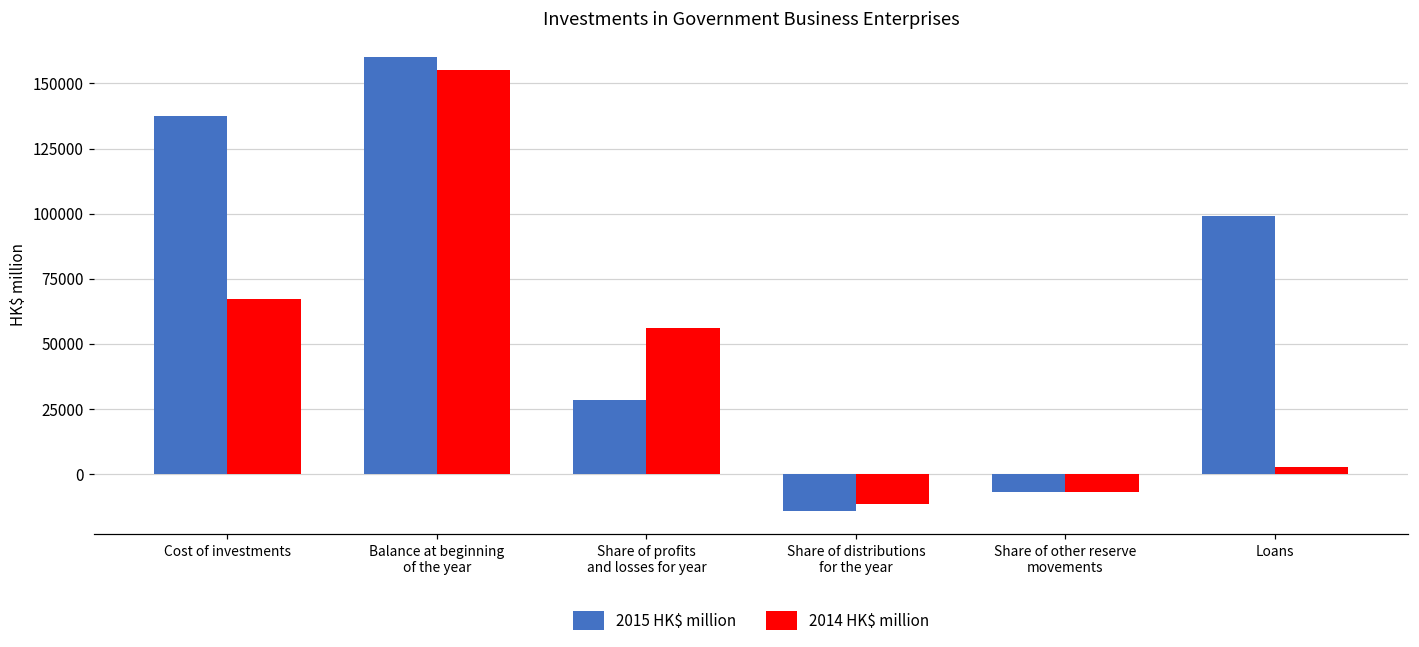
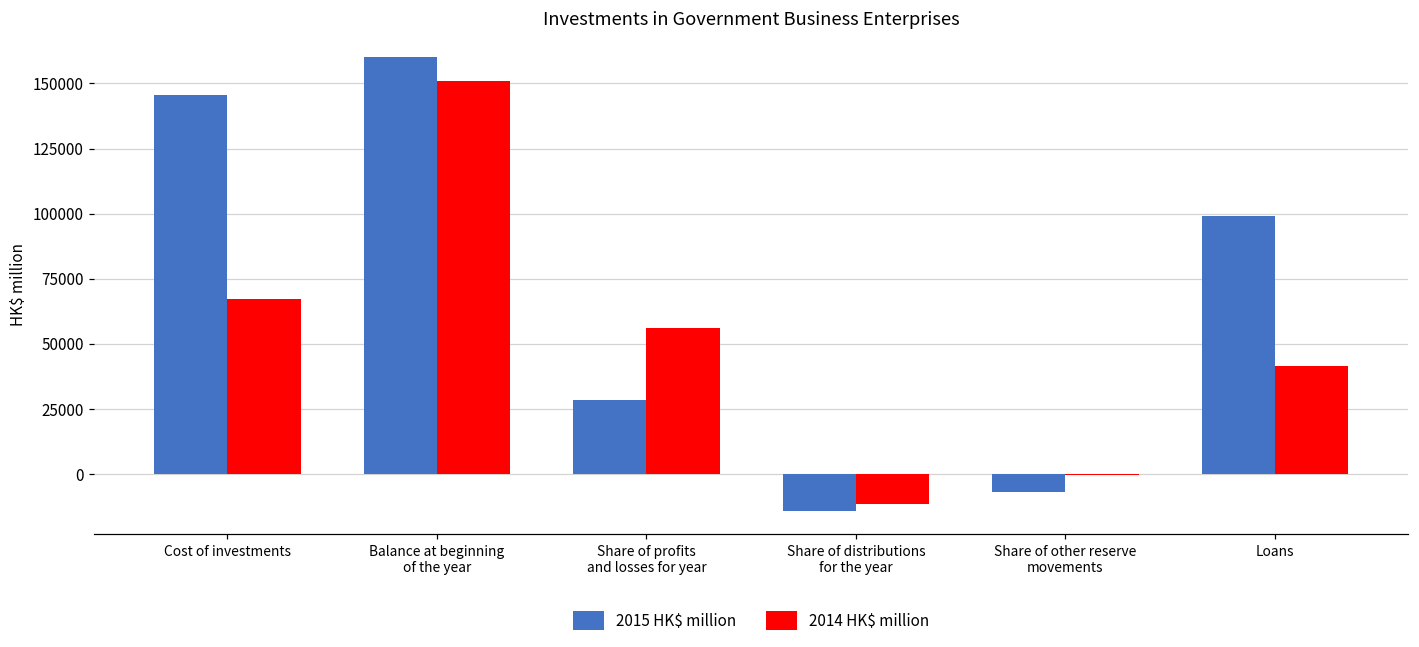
2015 HK$ million, Cost of investments: 137000 -> 145000
2014 HK$ million, Balance at beginning of the year: 155000 -> 151000
2014 HK$ million, Share of other reserve movements: -7000 -> 0
2014 HK$ million, Loans: 3000 -> 41000
